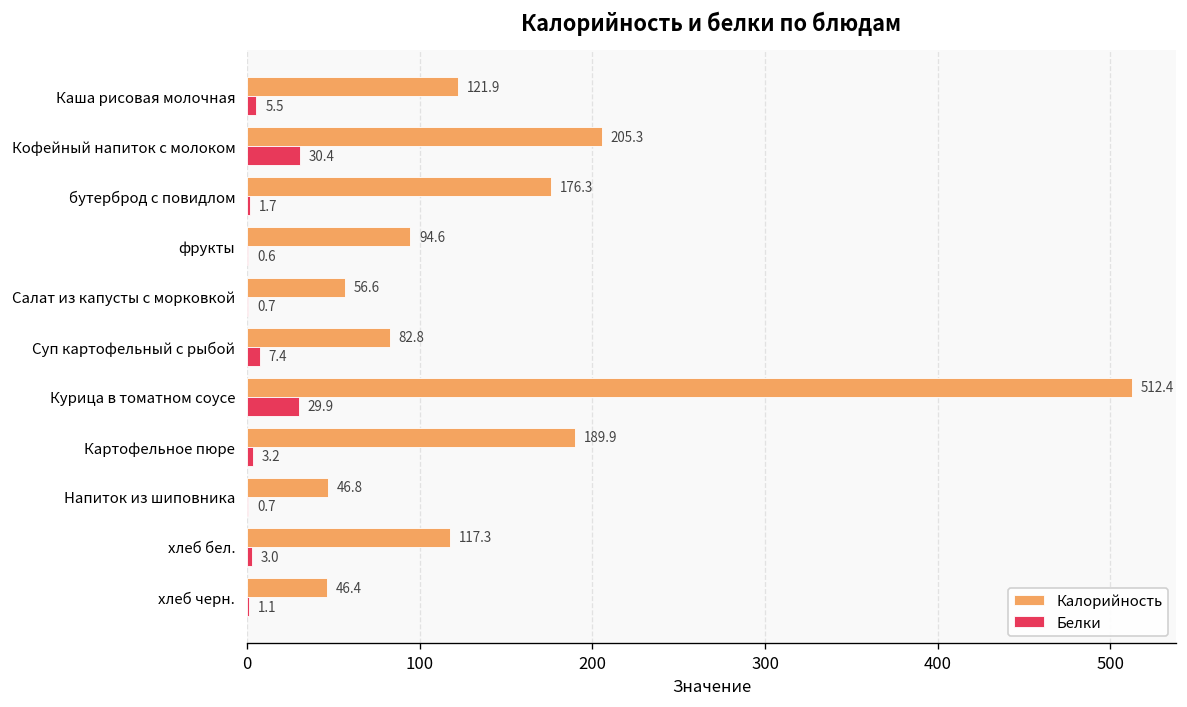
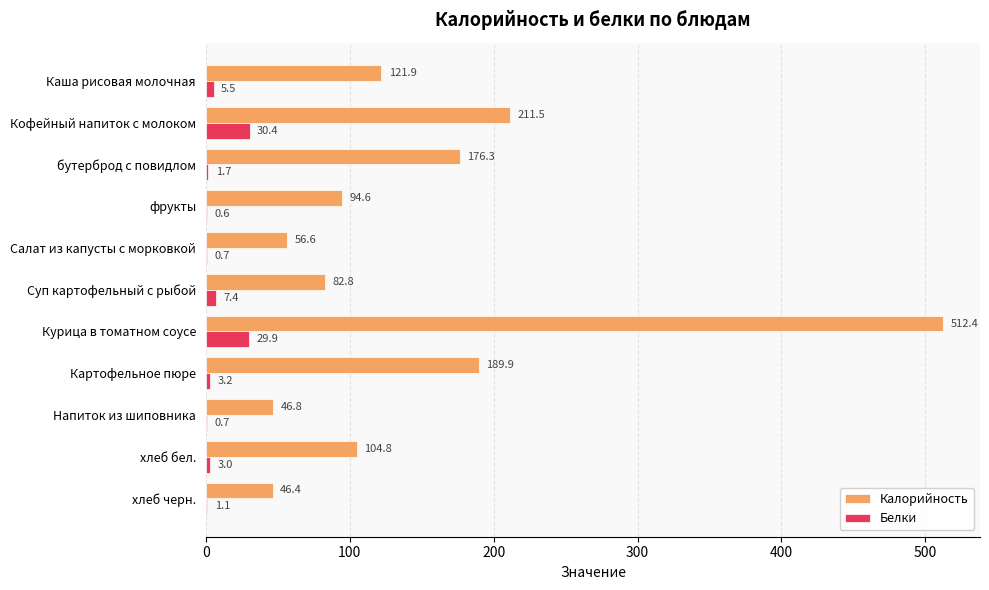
Калорийность, Кофейный напиток с молоком: 205.3 -> 211.5
Калорийность, хлеб бел.: 117.3 -> 104.8
